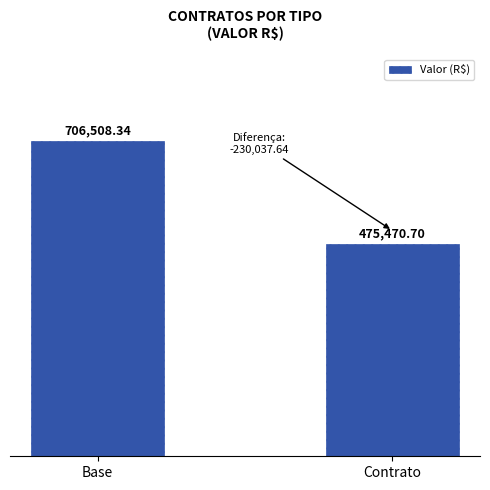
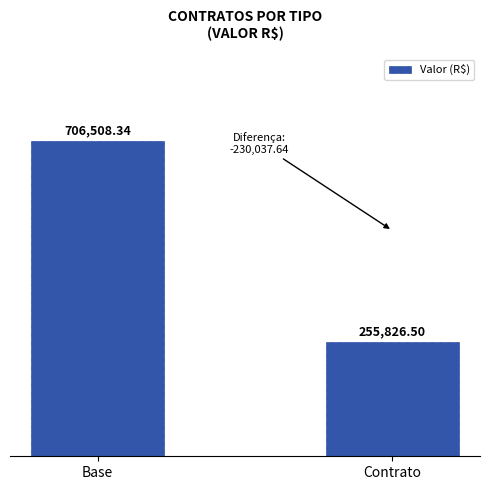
Contrato: 475,470.70 -> 255,826.50
